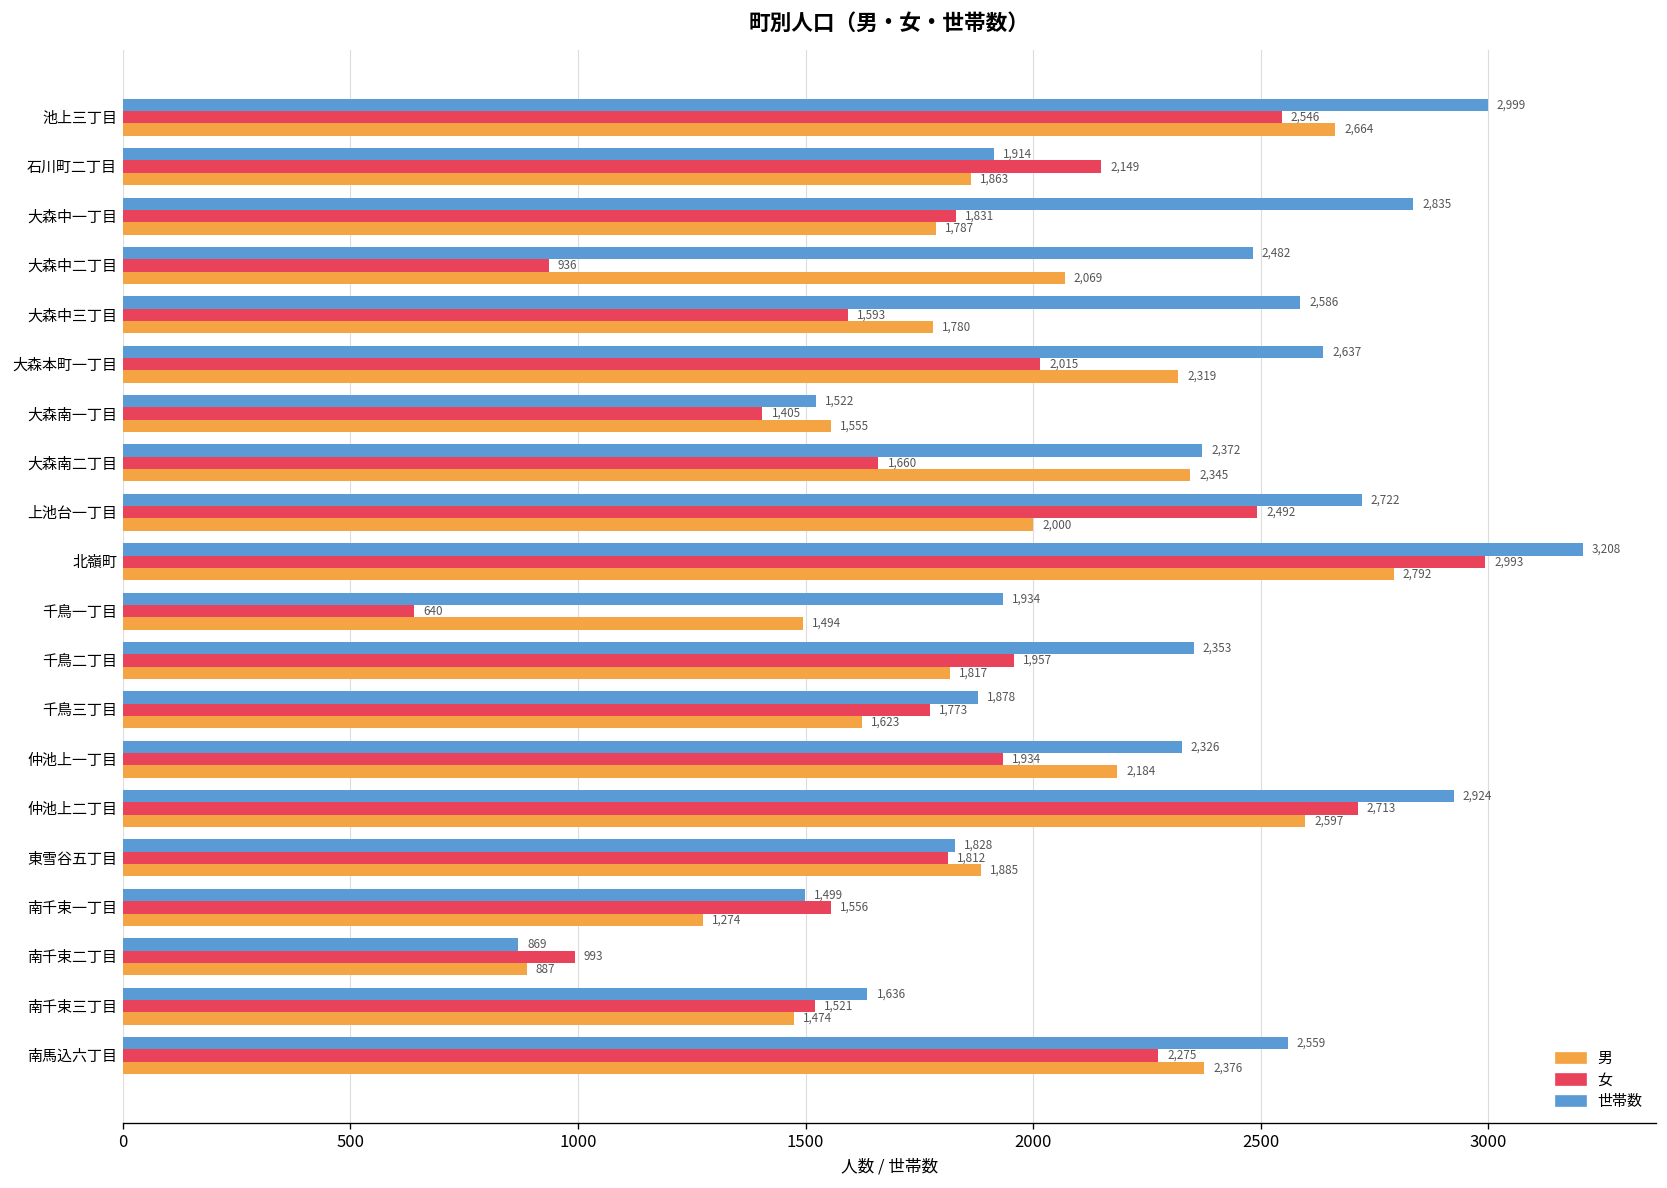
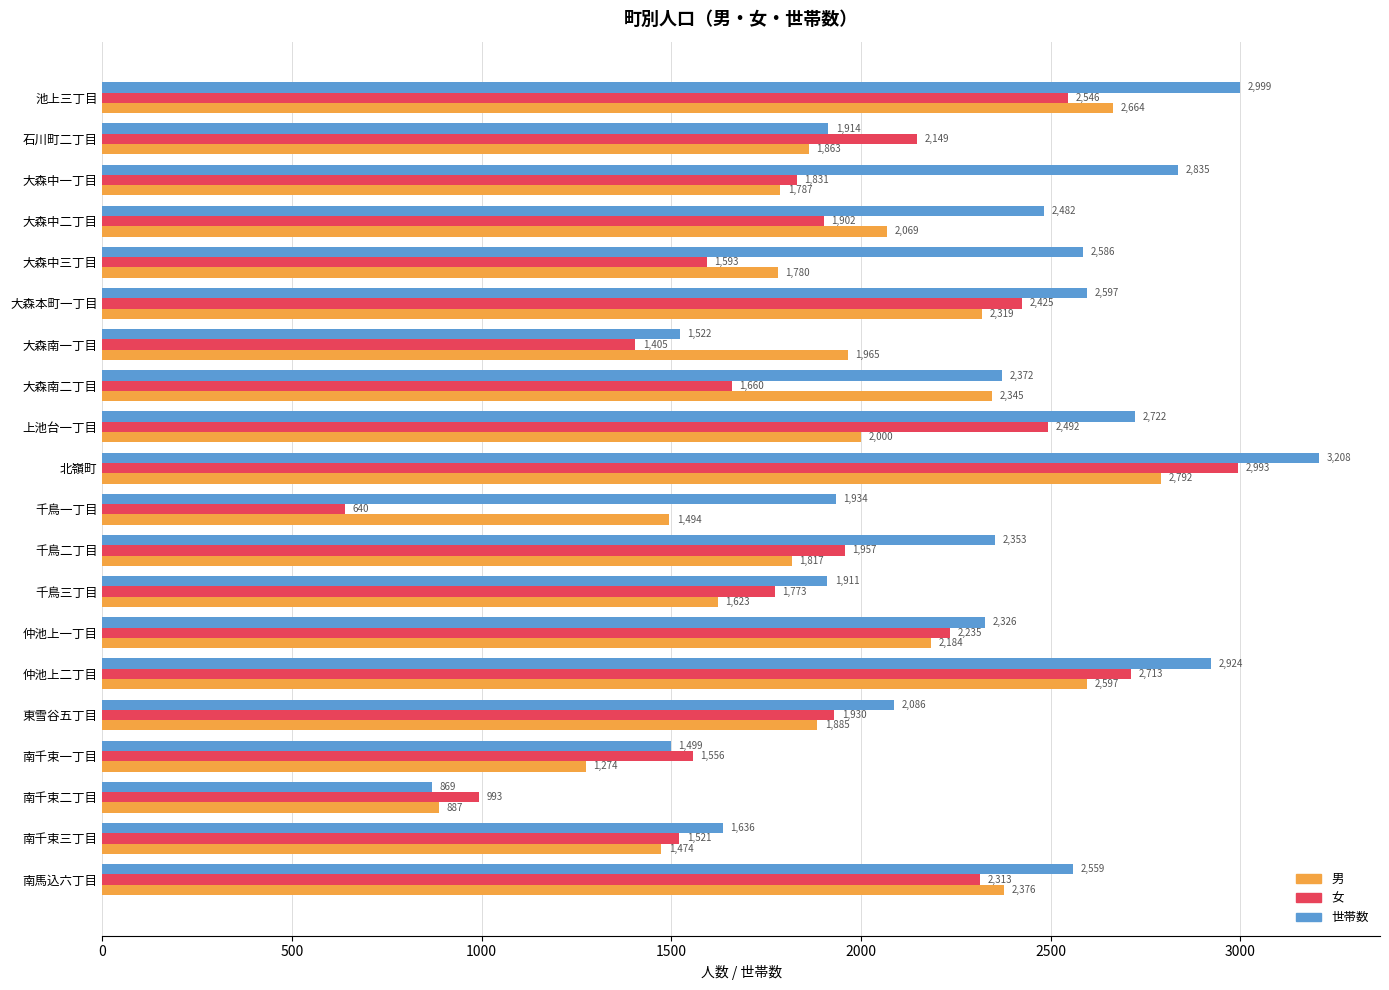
女, 大森中二丁目: 936 -> 1,902
世帯数, 大森本町一丁目: 2,637 -> 2,597
女, 大森本町一丁目: 2,015 -> 2,425
男, 大森南一丁目: 1,555 -> 1,965
世帯数, 千鳥三丁目: 1,878 -> 1,911
女, 仲池上一丁目: 1,934 -> 2,235
世帯数, 東雪谷五丁目: 1,828 -> 2,086
女, 東雪谷五丁目: 1,812 -> 1,930
女, 南馬込六丁目: 2,275 -> 2,313
